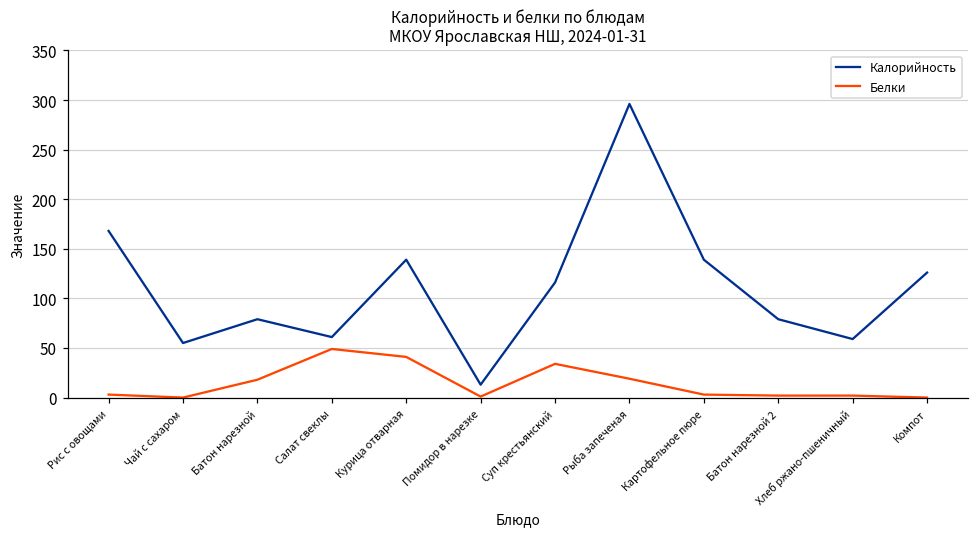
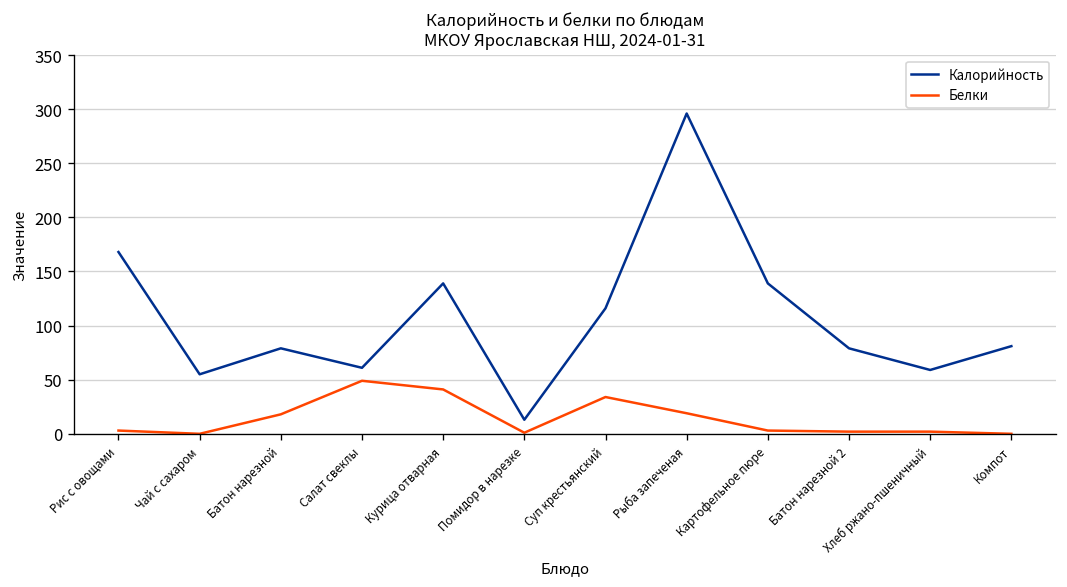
Калорийность, Компот: 130 -> 80
